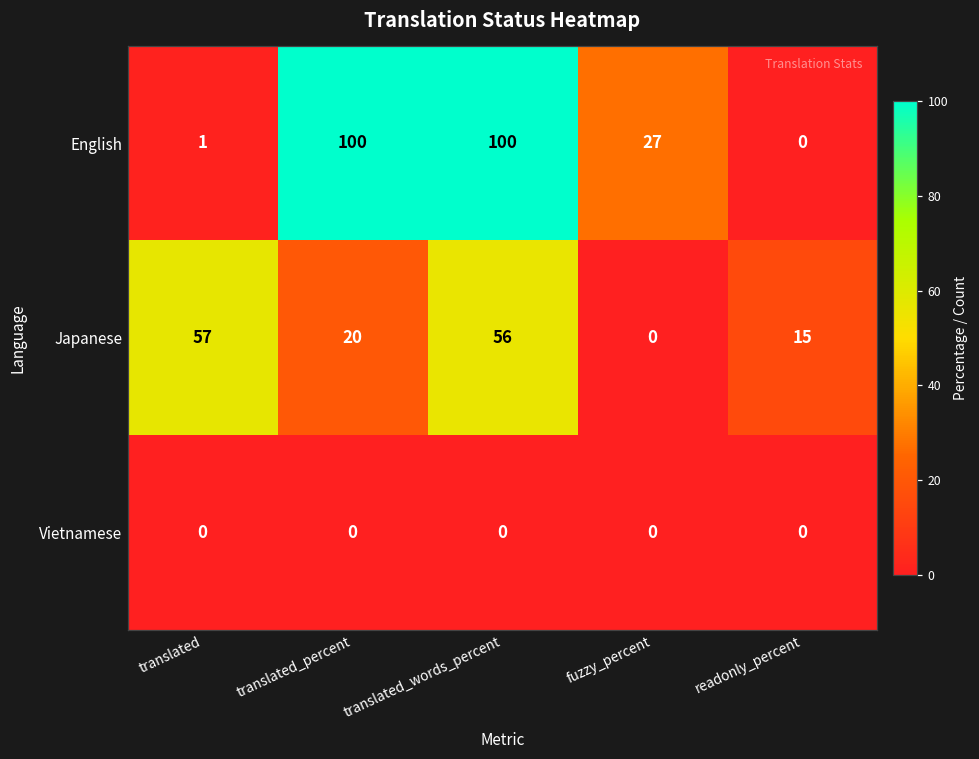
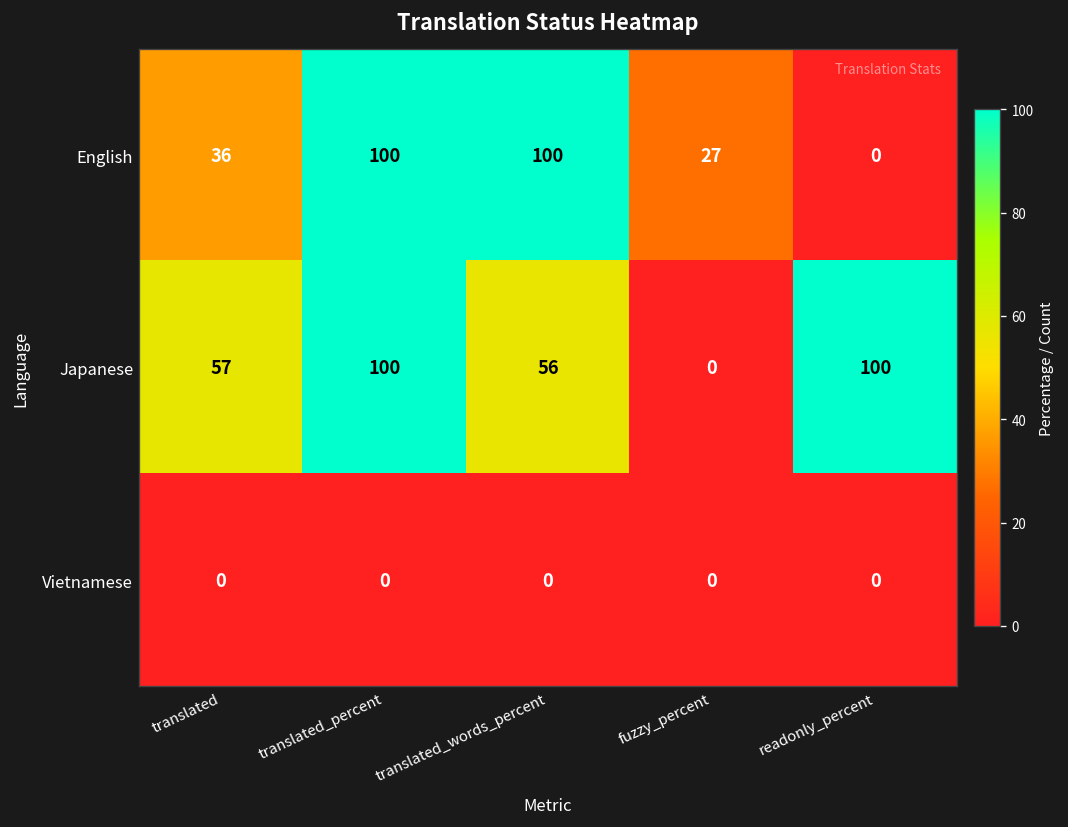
English, translated: 1 -> 36
Japanese, translated_percent: 20 -> 100
Japanese, readonly_percent: 15 -> 100
